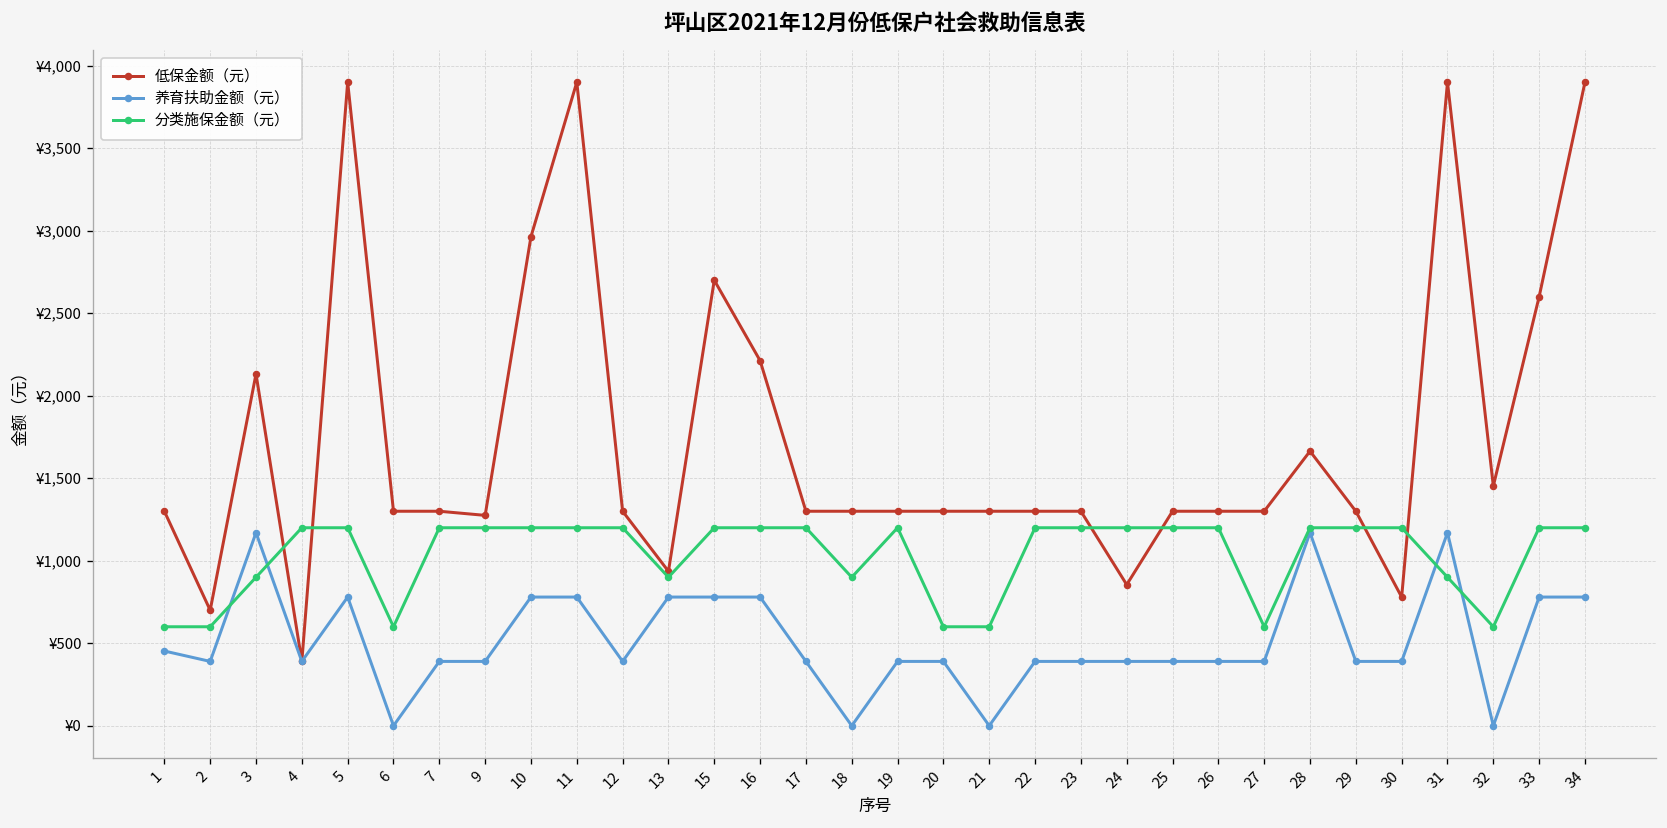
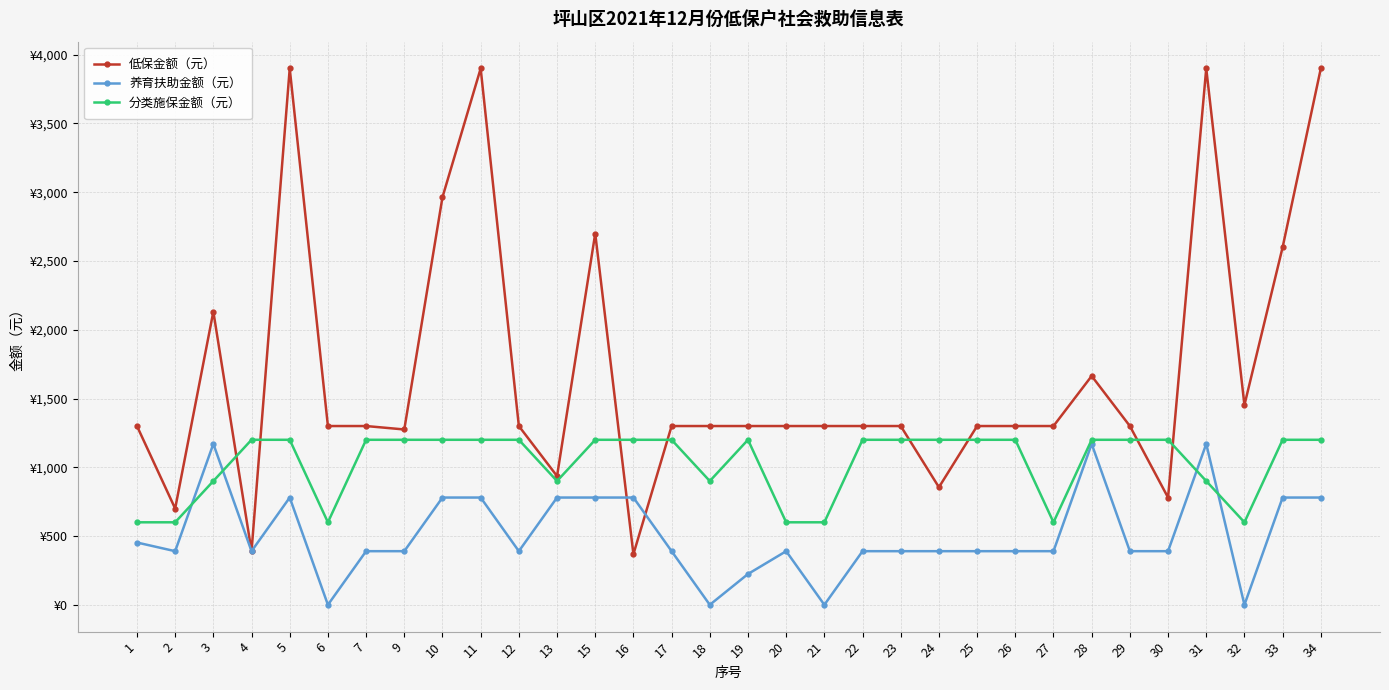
低保金额（元）, 16: ¥2,210 -> ¥370
养育扶助金额（元）, 19: ¥390 -> ¥220
